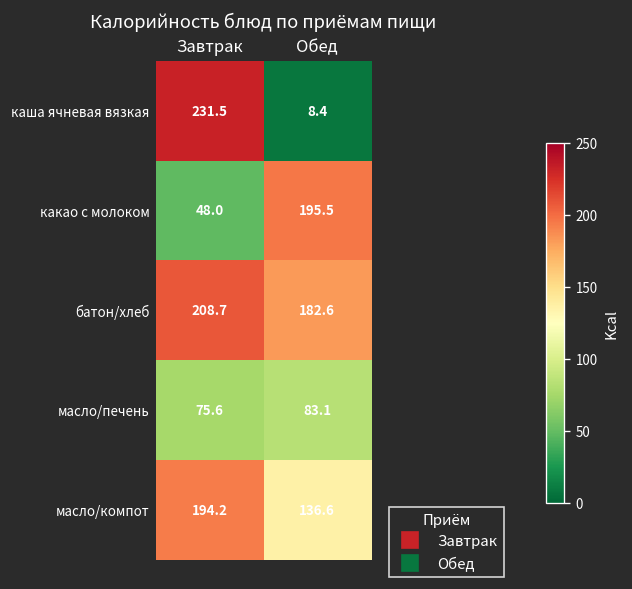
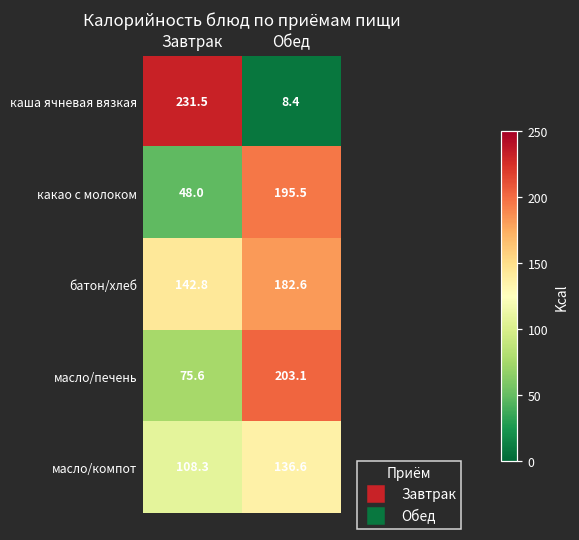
батон/хлеб, Завтрак: 208.7 -> 142.8
масло/печень, Обед: 83.1 -> 203.1
масло/компот, Завтрак: 194.2 -> 108.3
